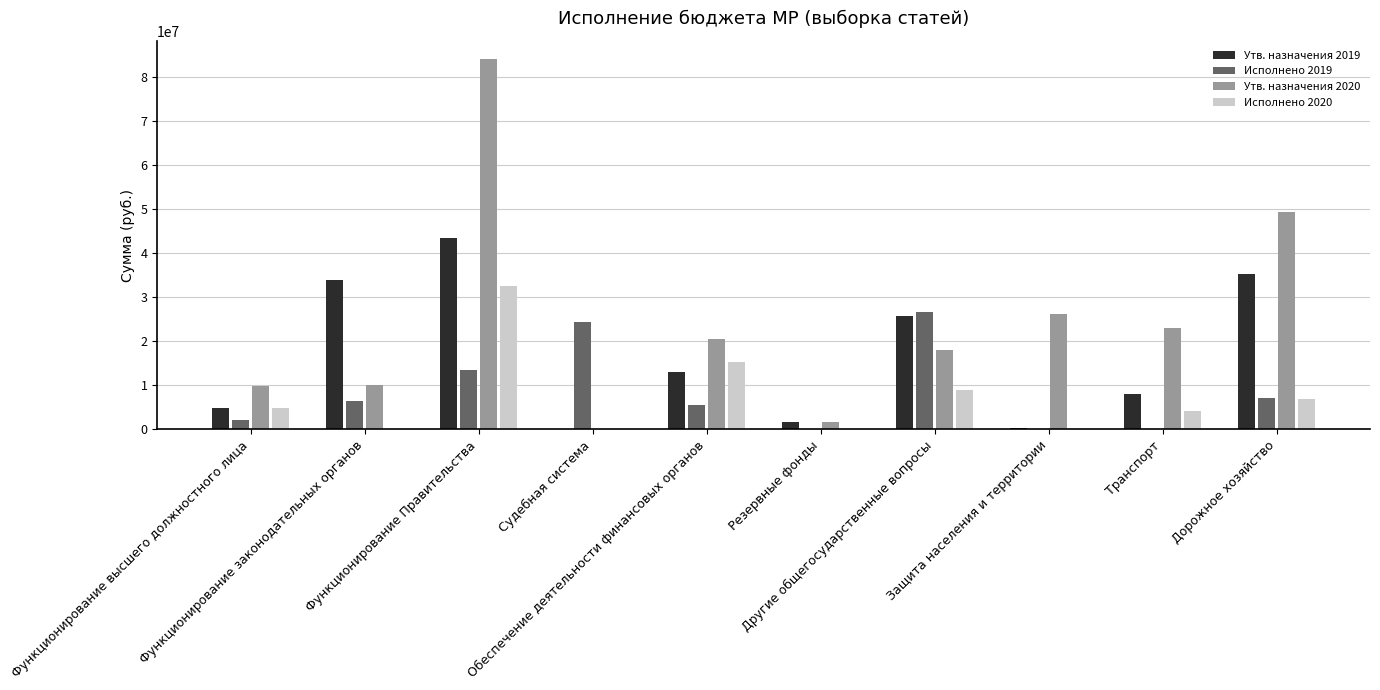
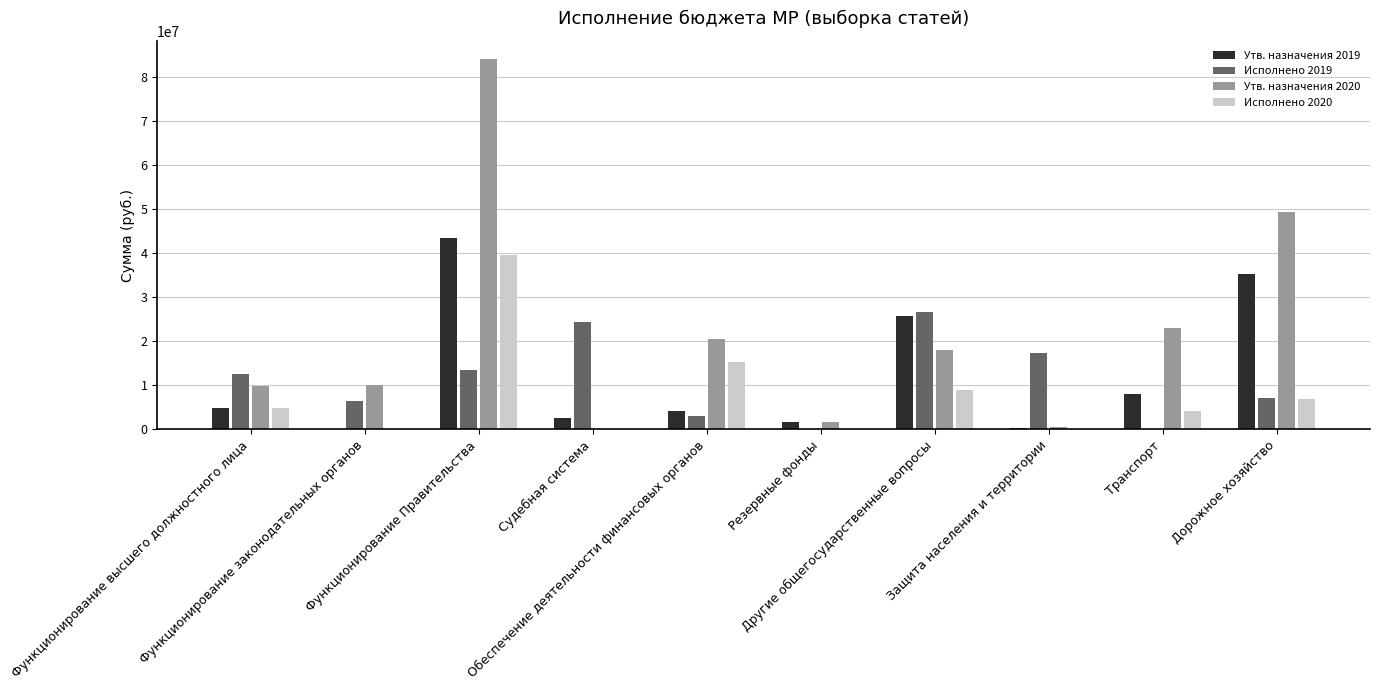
Исполнено 2019, Функционирование высшего должностного лица: 2000000 -> 13000000
Утв. назначения 2019, Функционирование законодательных органов: 34000000 -> 0
Исполнено 2020, Функционирование Правительства: 33000000 -> 39000000
Утв. назначения 2019, Судебная система: 0 -> 3000000
Утв. назначения 2019, Обеспечение деятельности финансовых органов: 13000000 -> 4000000
Исполнено 2019, Обеспечение деятельности финансовых органов: 6000000 -> 3000000
Исполнено 2019, Защита населения и территории: 0 -> 17000000
Утв. назначения 2020, Защита населения и территории: 26000000 -> 1000000
